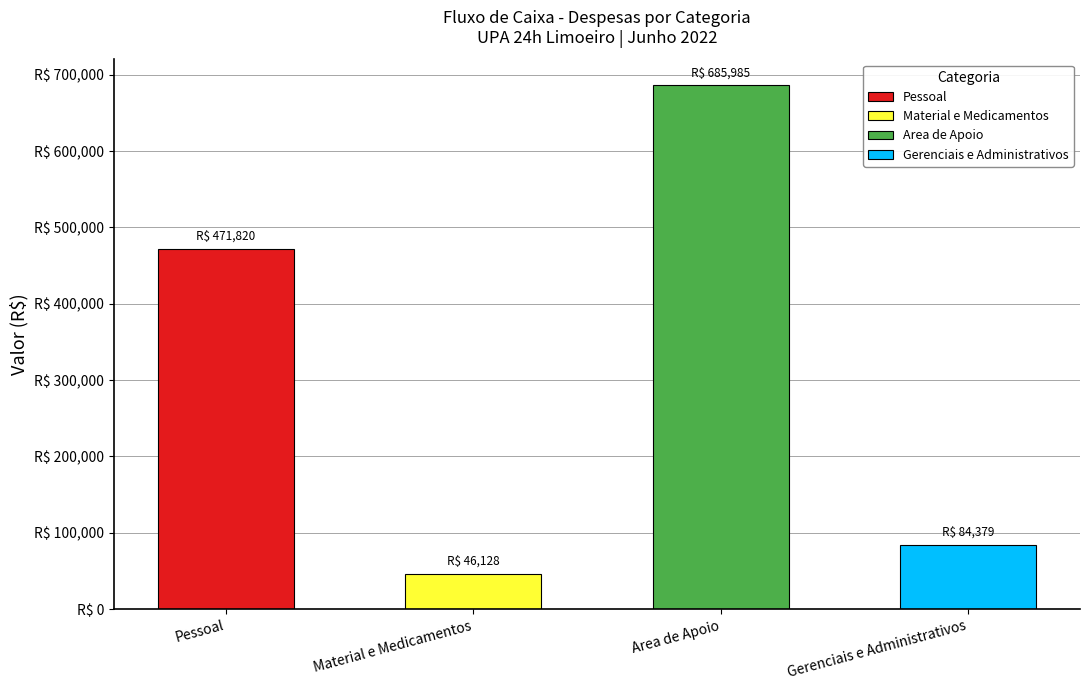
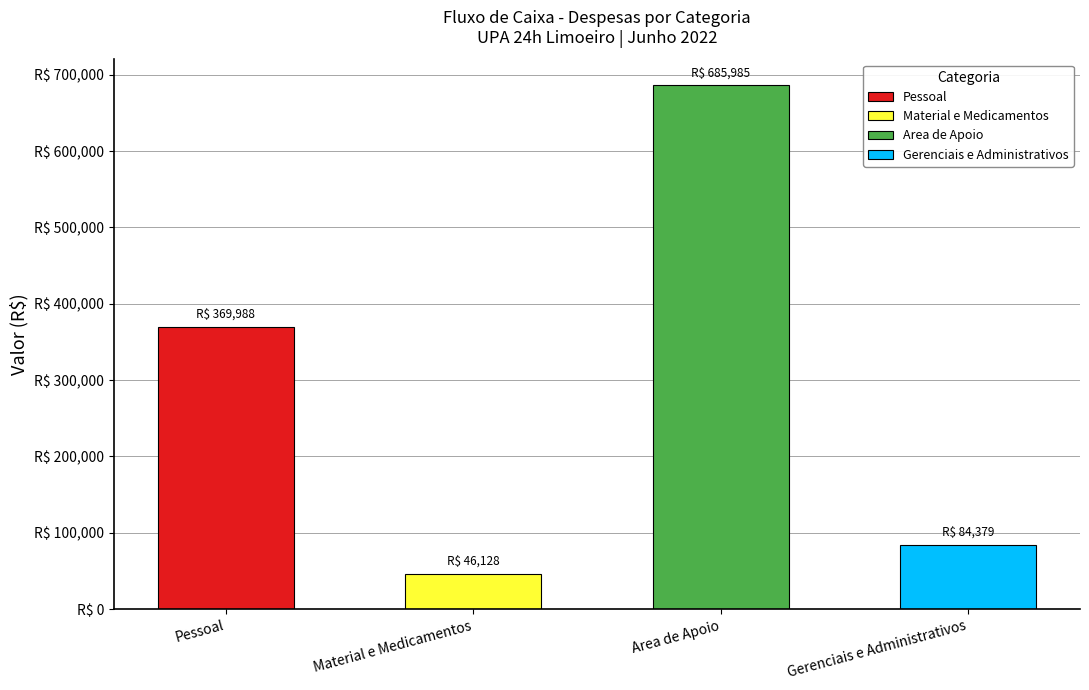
Pessoal: 471,820 -> 369,988
